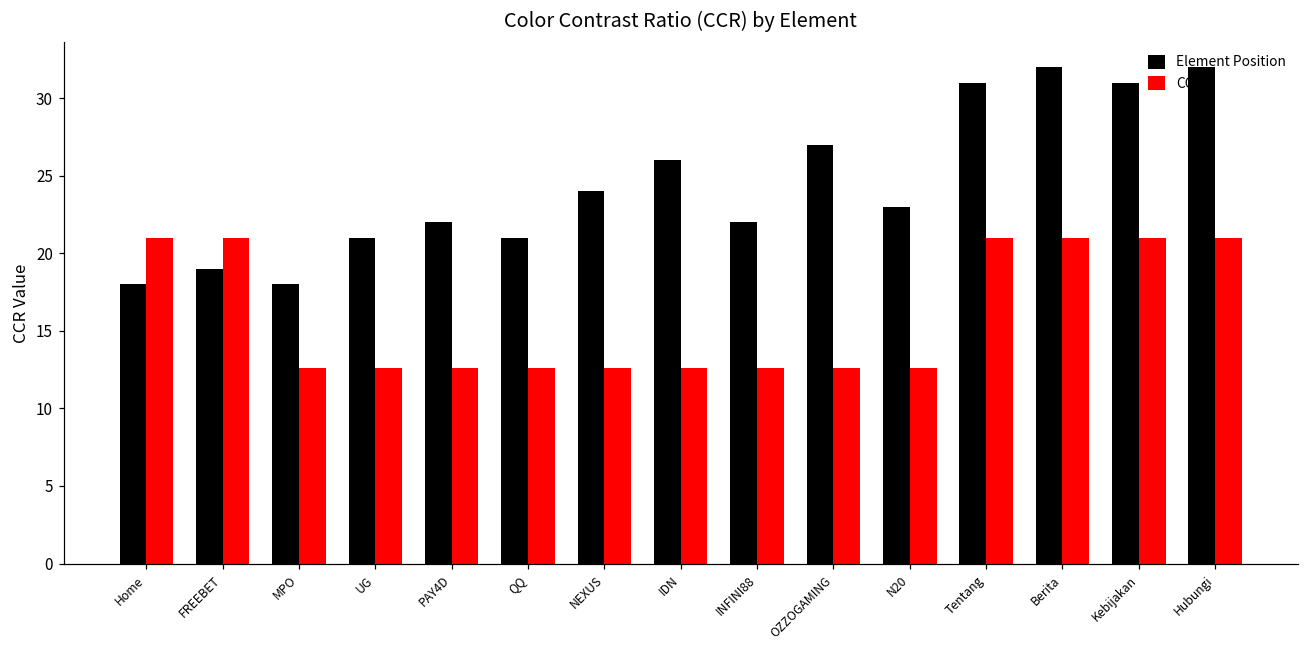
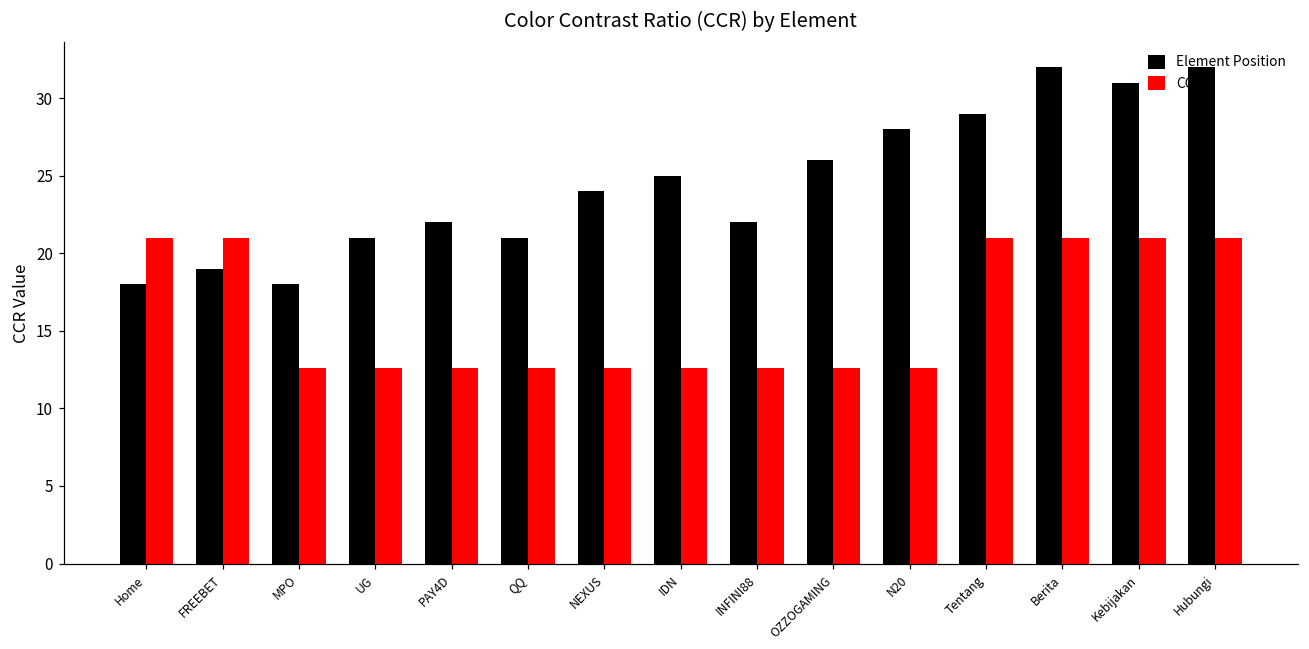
Element Position, IDN: 26 -> 25
Element Position, OZZOGAMING: 27 -> 26
Element Position, N20: 23 -> 28
Element Position, Tentang: 31 -> 29
